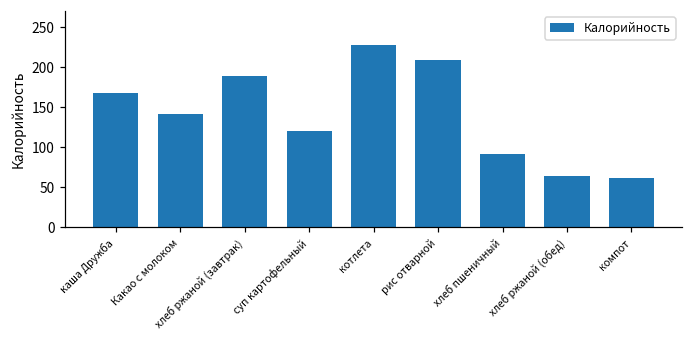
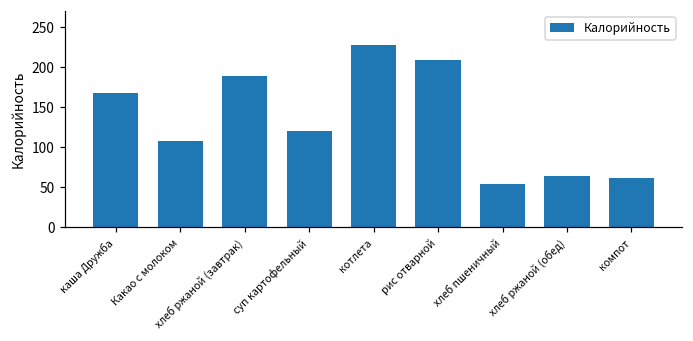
Какао с молоком: 140 -> 110
хлеб пшеничный: 90 -> 50
